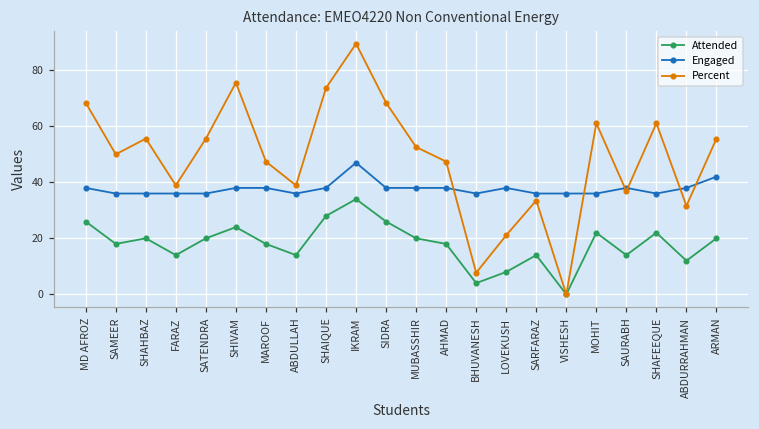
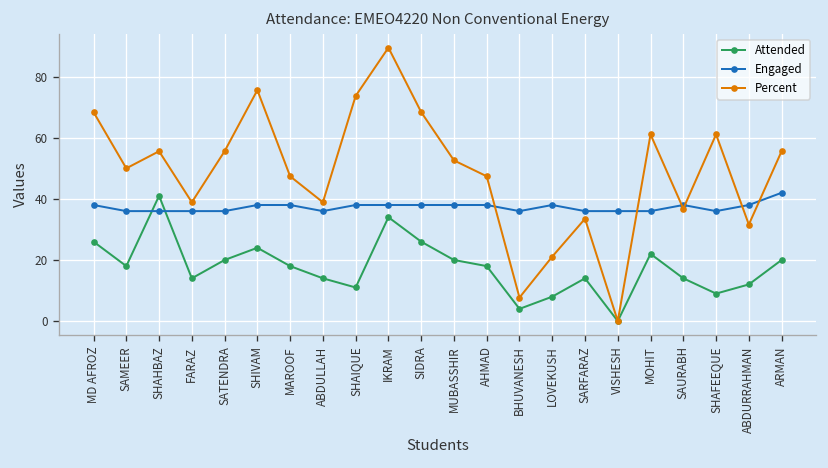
Attended, SHAHBAZ: 20 -> 41
Attended, SHAIQUE: 28 -> 11
Engaged, IKRAM: 47 -> 38
Attended, SHAFEEQUE: 22 -> 9
